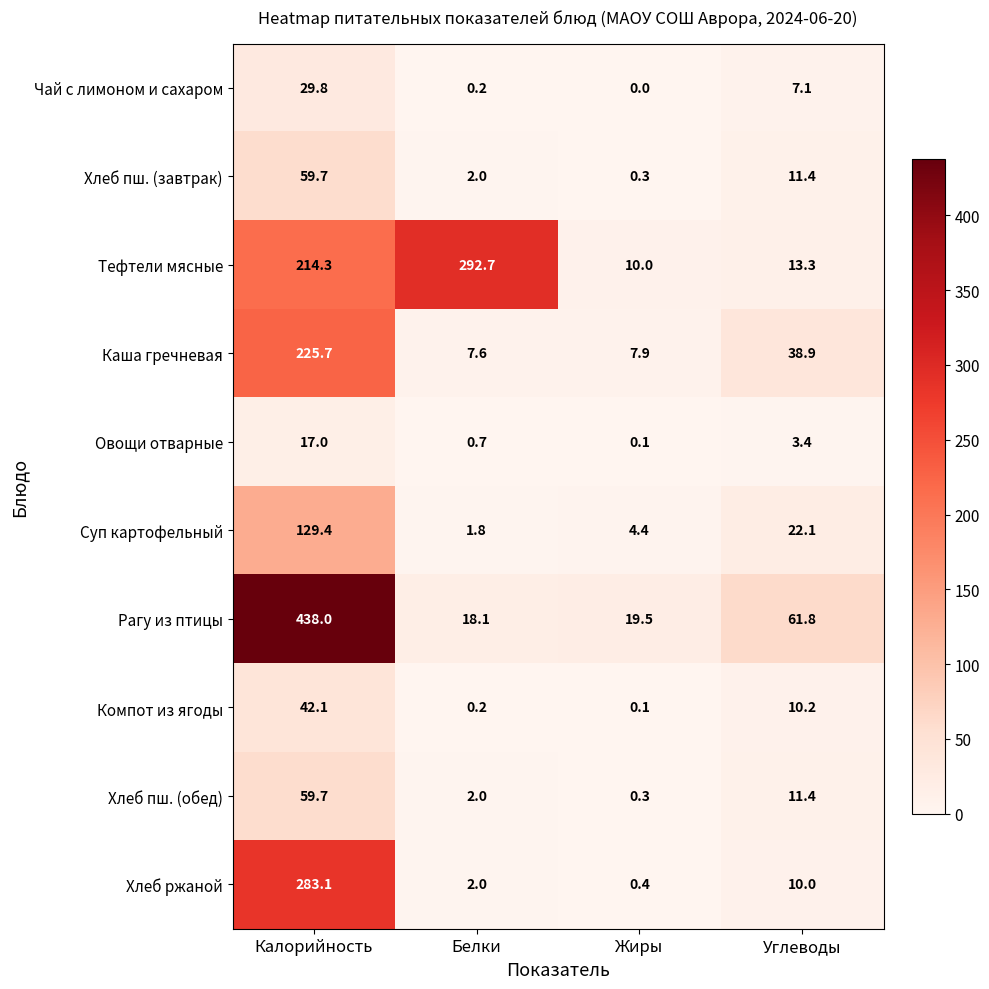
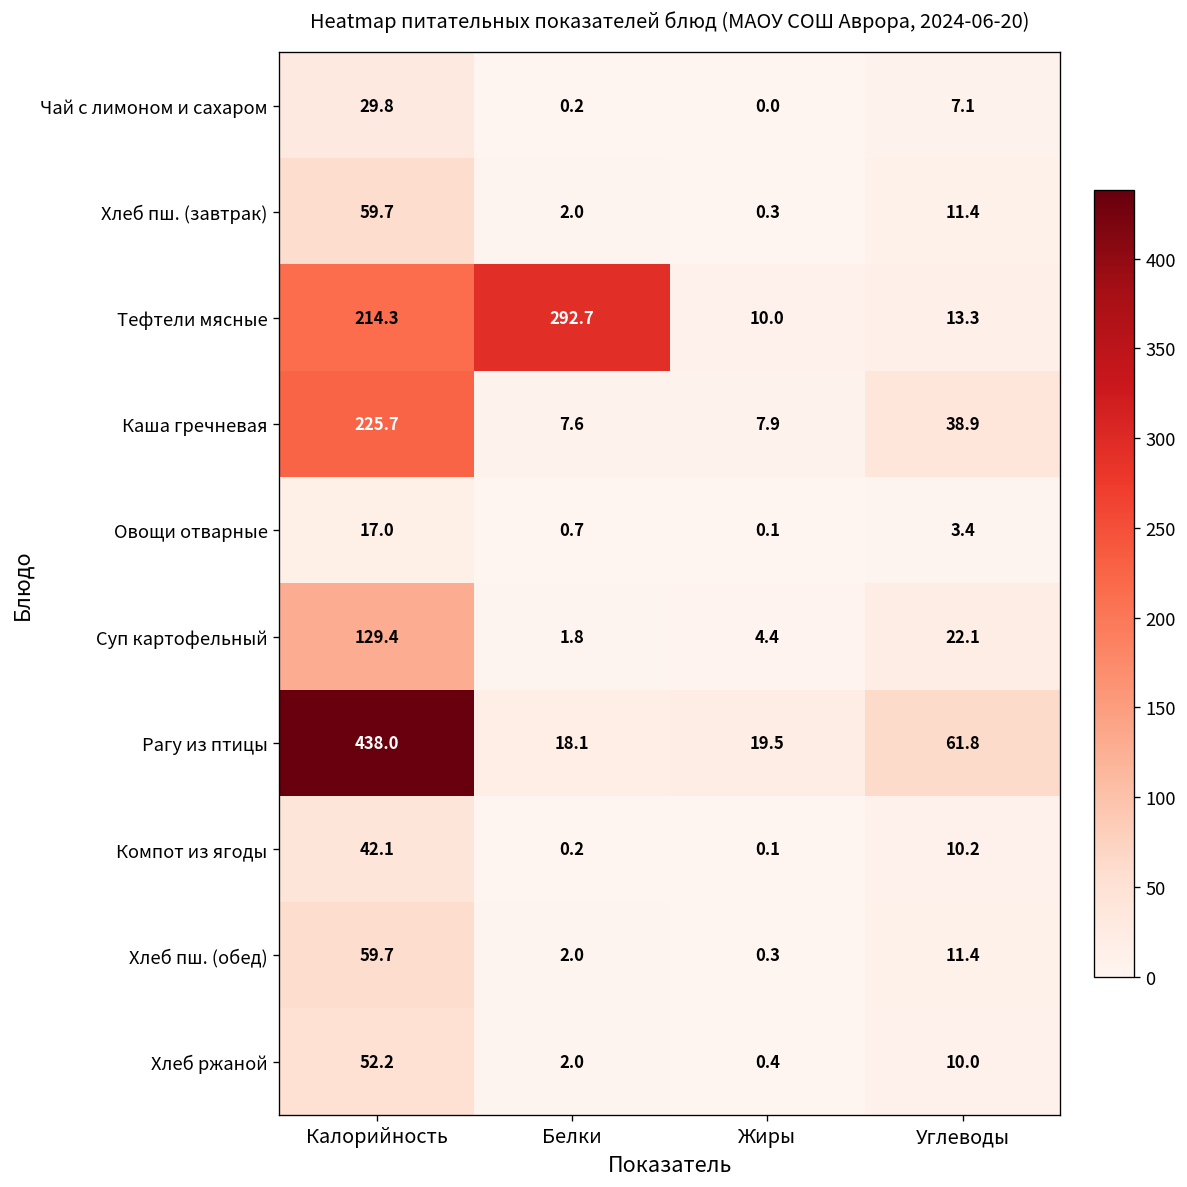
Хлеб ржаной, Калорийность: 283.1 -> 52.2
